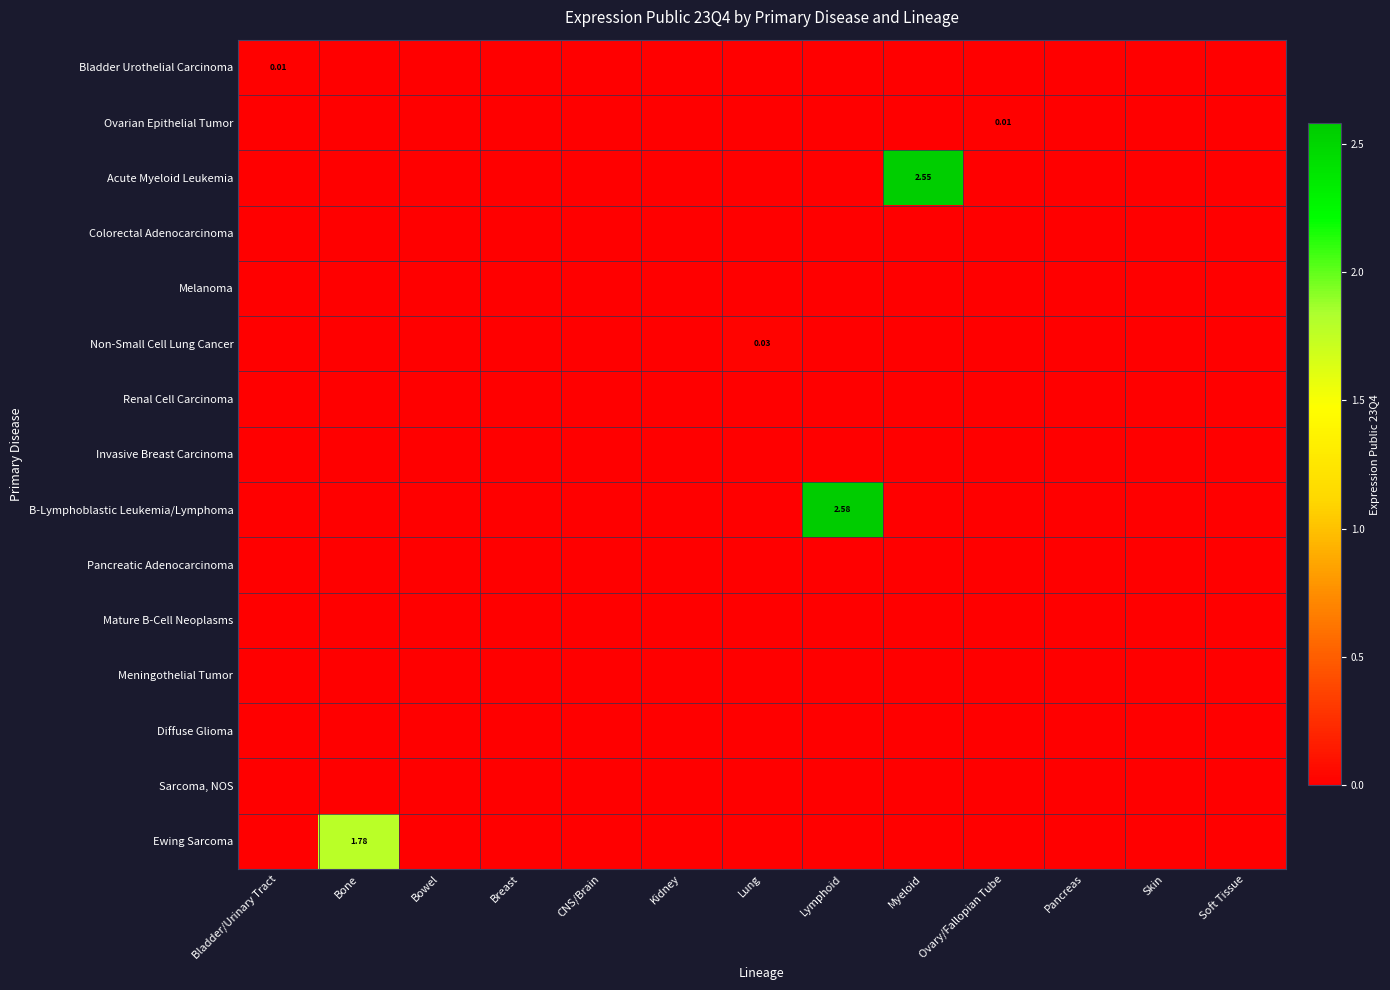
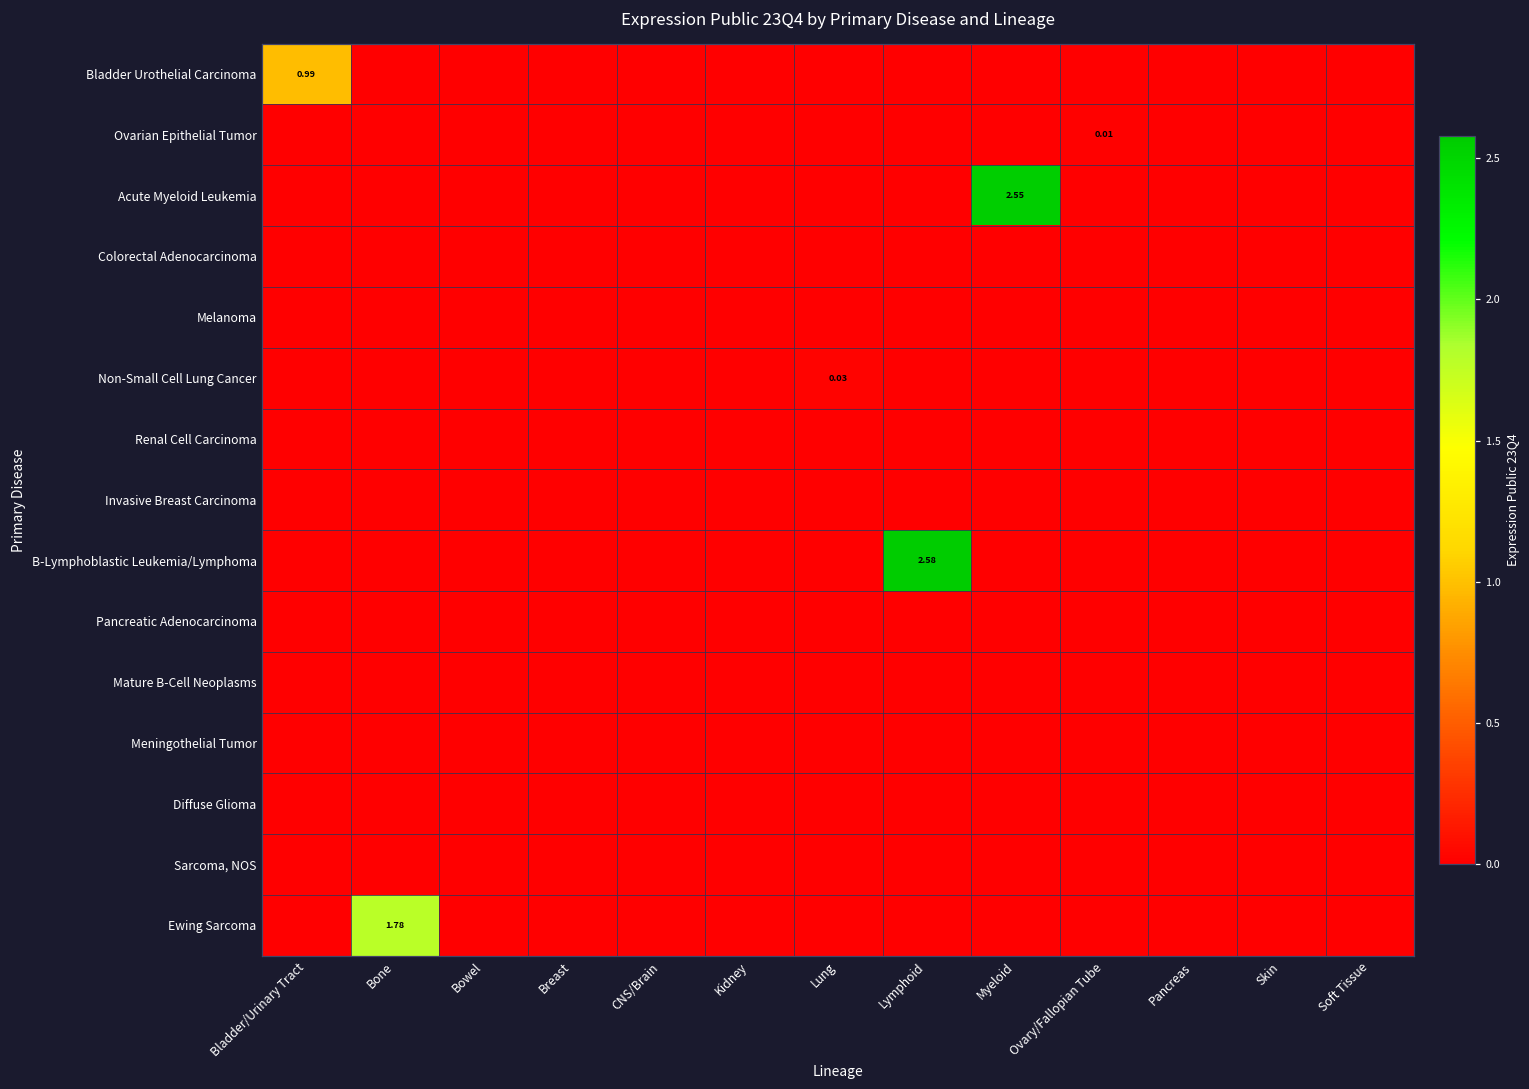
Bladder Urothelial Carcinoma, Bladder/Urinary Tract: 0.01 -> 0.99
